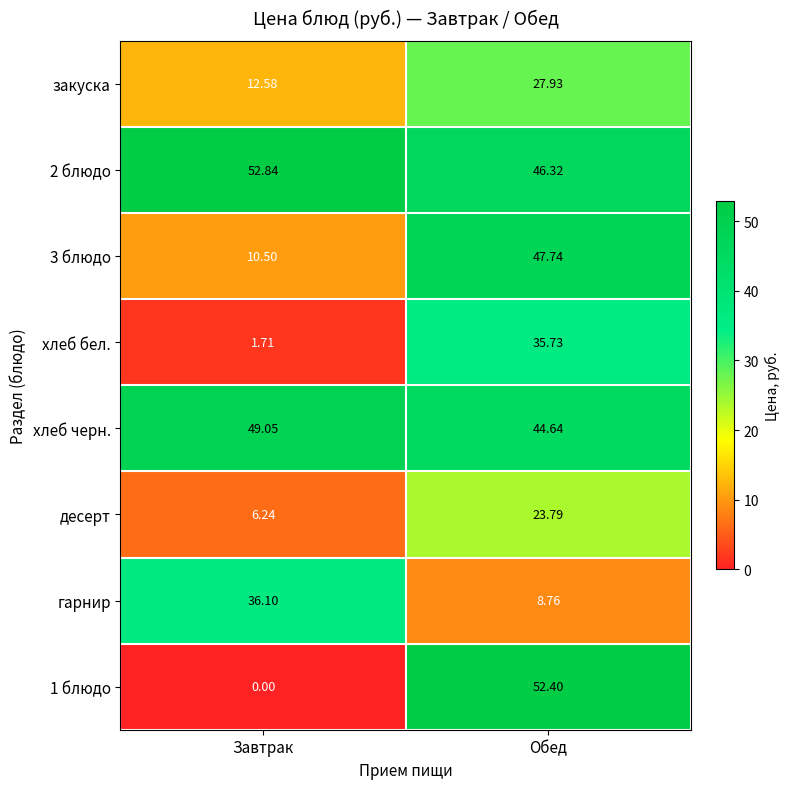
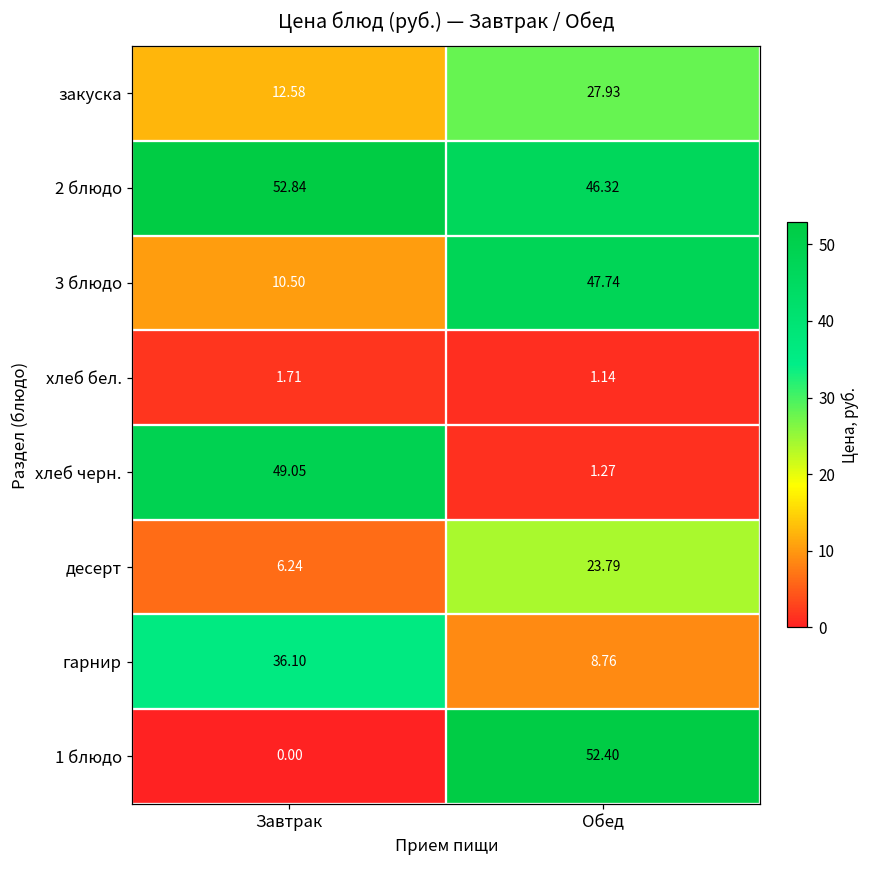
хлеб бел., Обед: 35.73 -> 1.14
хлеб черн., Обед: 44.64 -> 1.27
